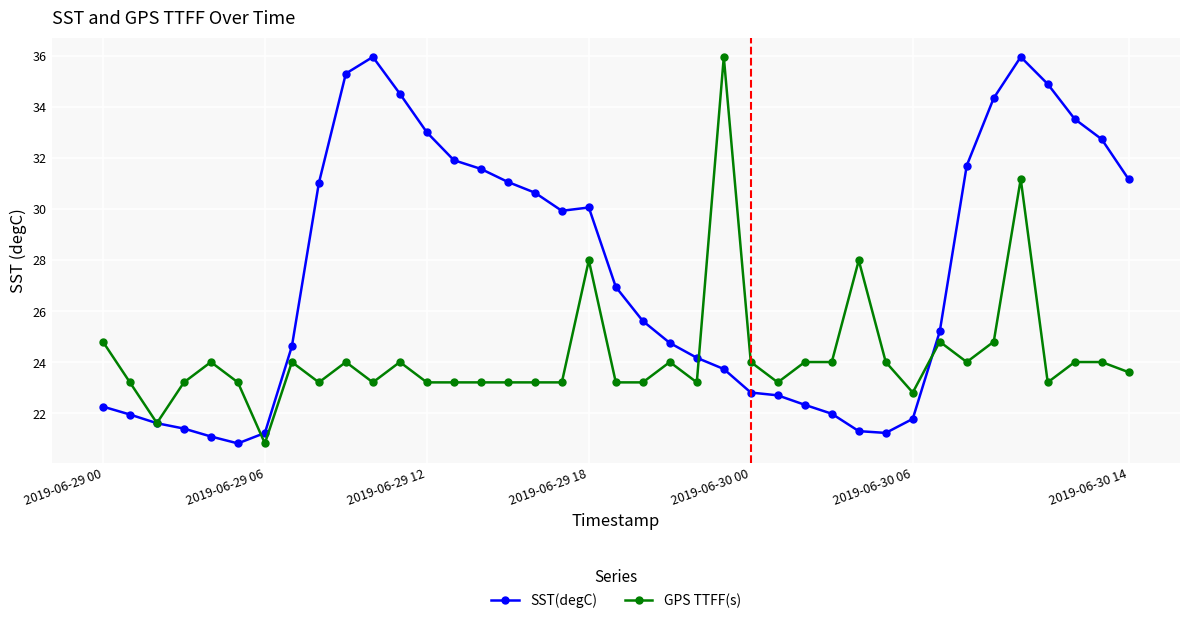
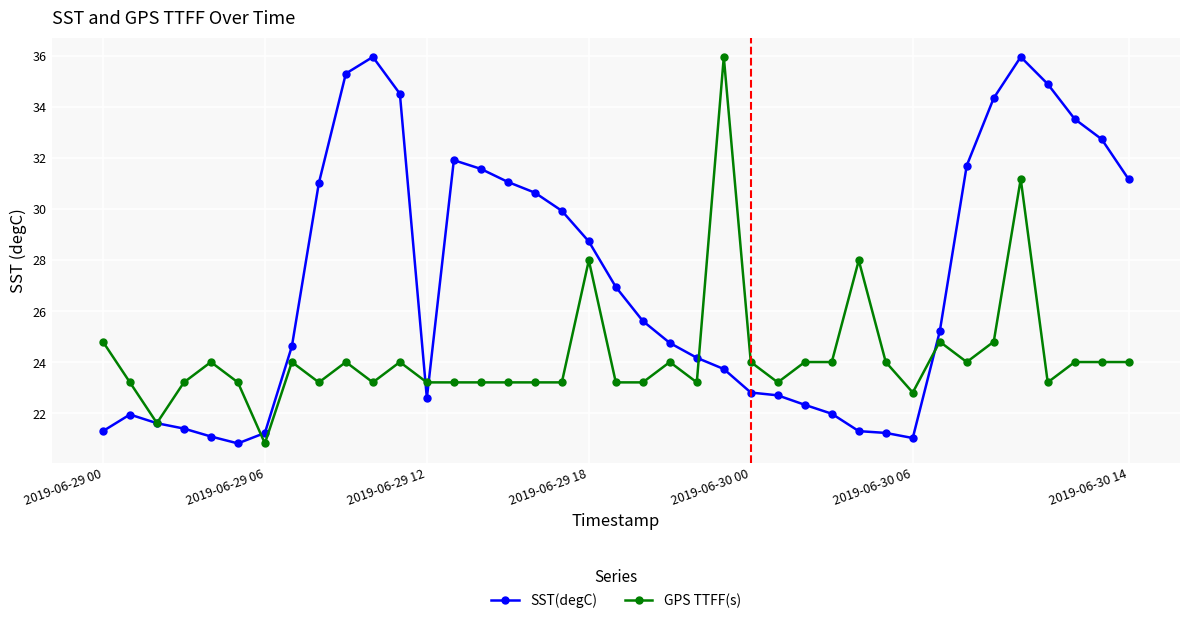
SST(degC), 2019-06-29 00: 22.3 -> 21.3
SST(degC), 2019-06-29 12: 33.0 -> 22.6
SST(degC), 2019-06-29 18: 30.1 -> 28.7
SST(degC), 2019-06-30 06: 21.8 -> 21.0
GPS TTFF(s), 2019-06-30 14: 23.6 -> 24.0
